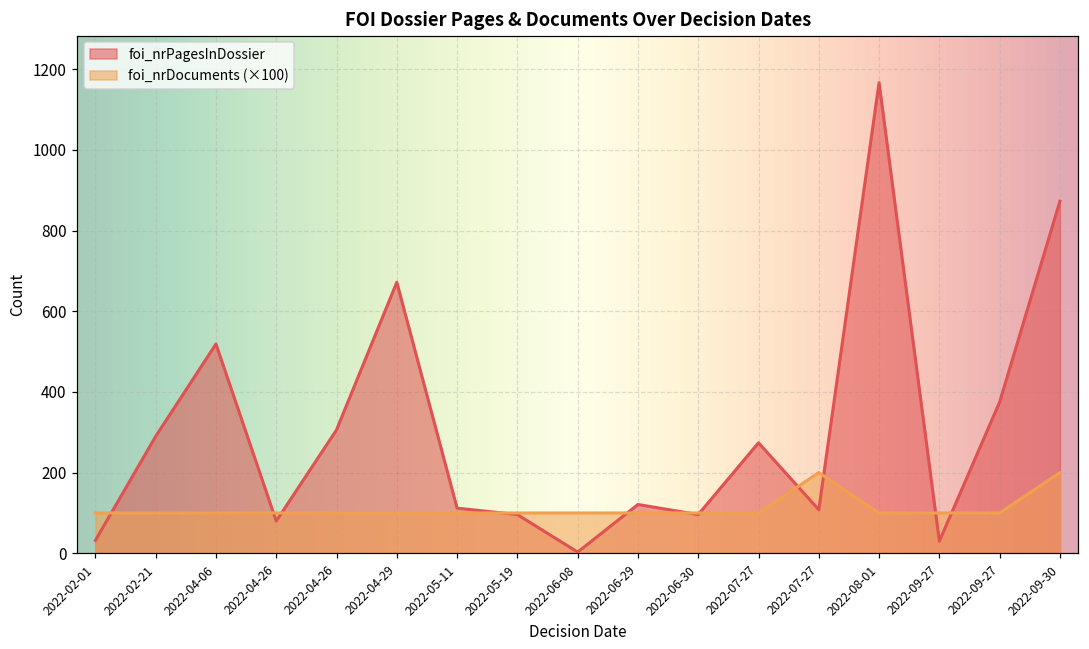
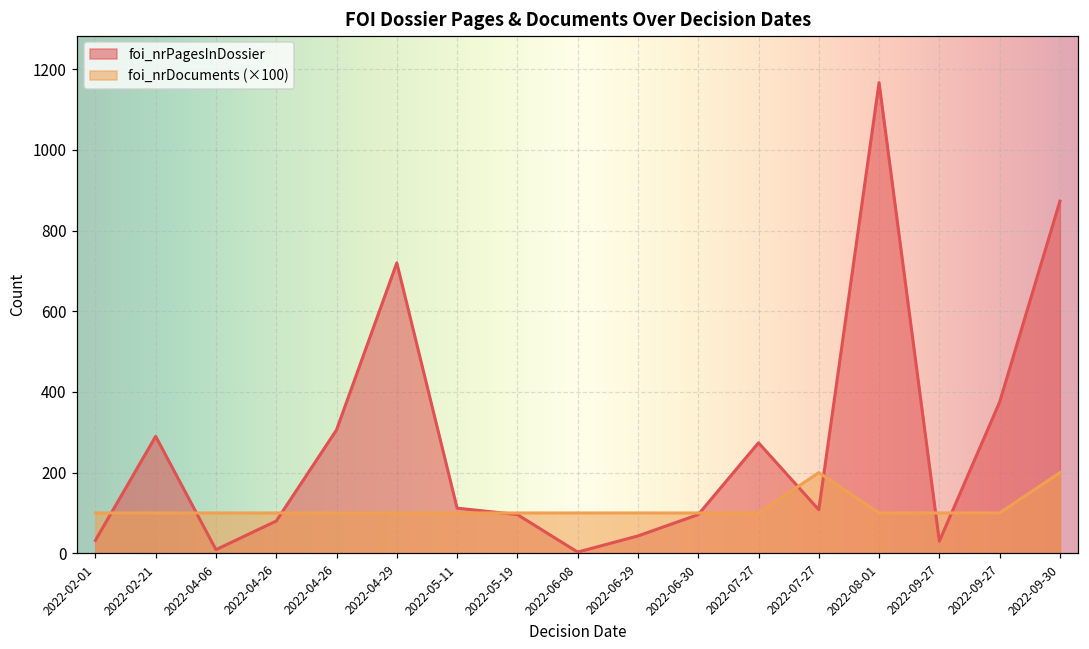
foi_nrPagesInDossier, 2022-04-06: 520 -> 10
foi_nrPagesInDossier, 2022-04-29: 670 -> 720
foi_nrPagesInDossier, 2022-06-29: 120 -> 40
